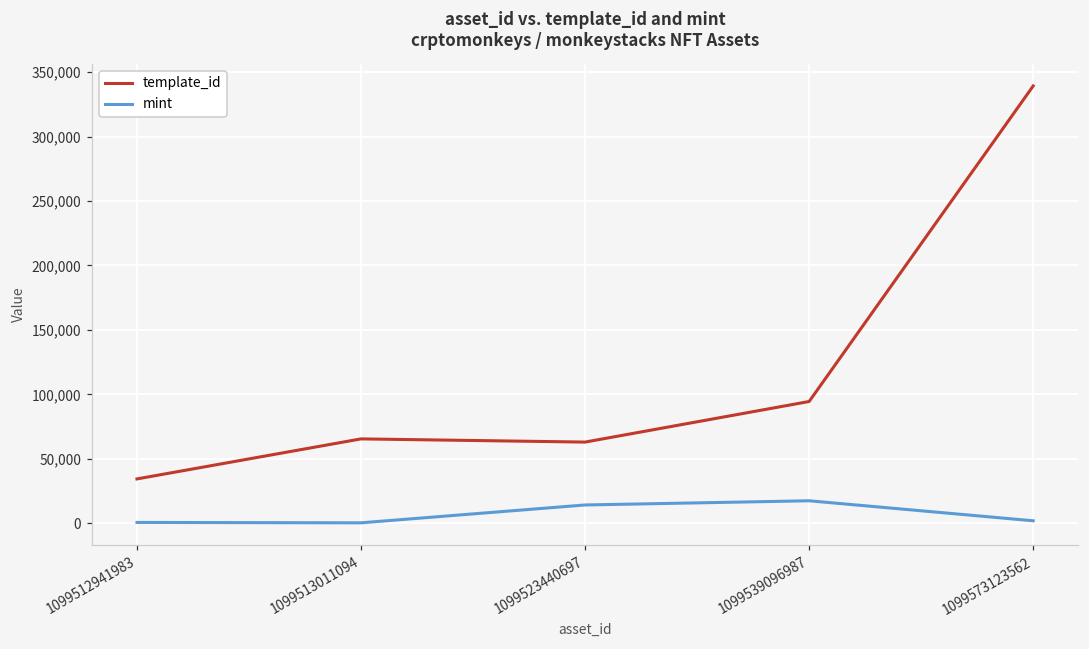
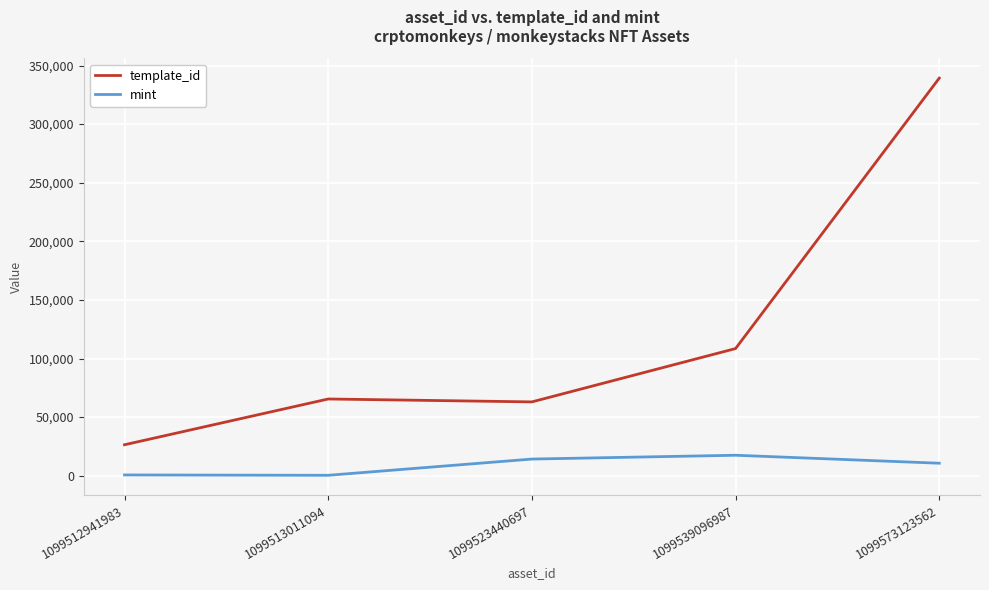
template_id, 1099512941983: 34,000 -> 26,000
template_id, 1099539096987: 94,000 -> 108,000
mint, 1099573123562: 2,000 -> 11,000
